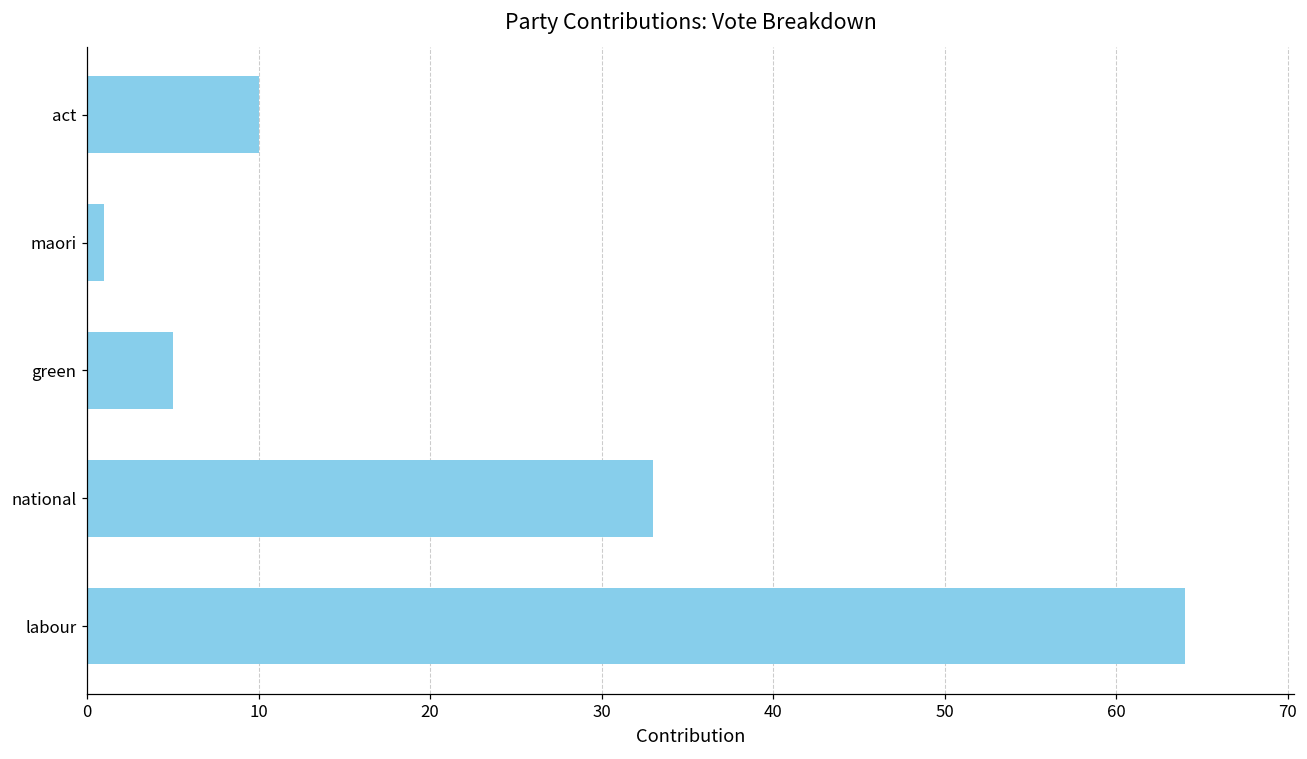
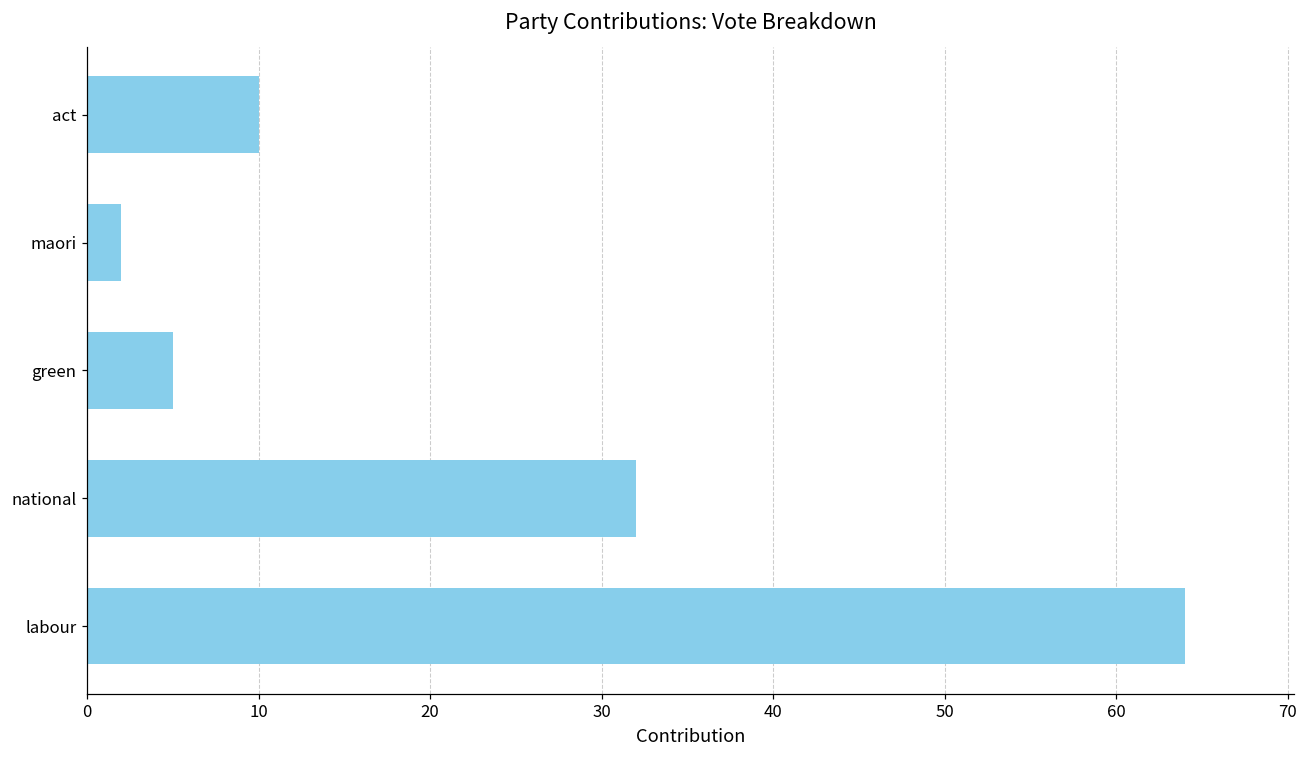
maori: 1 -> 2
national: 33 -> 32
